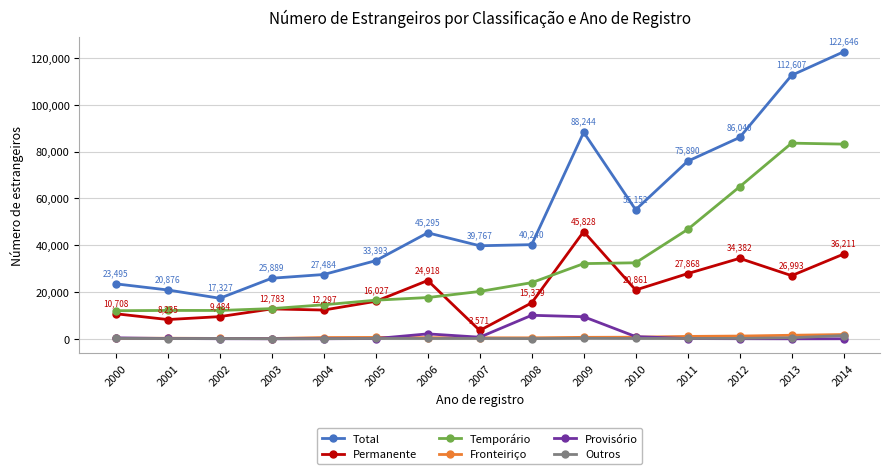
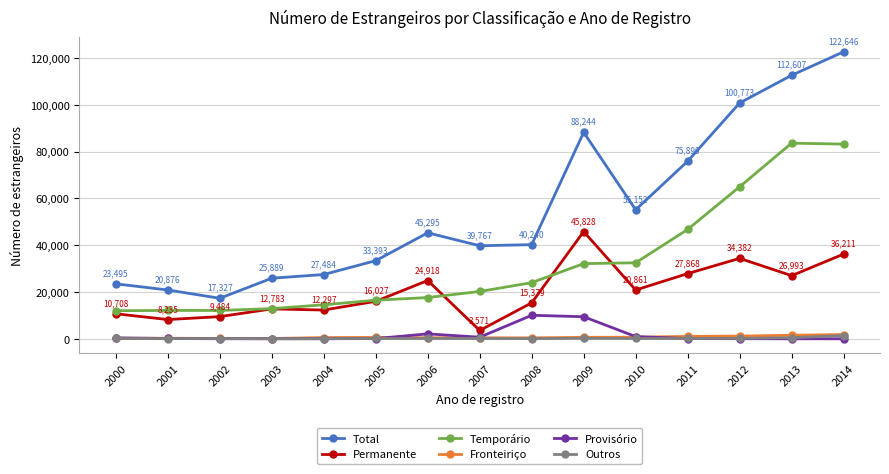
Total, 2012: 86,040 -> 100,773
